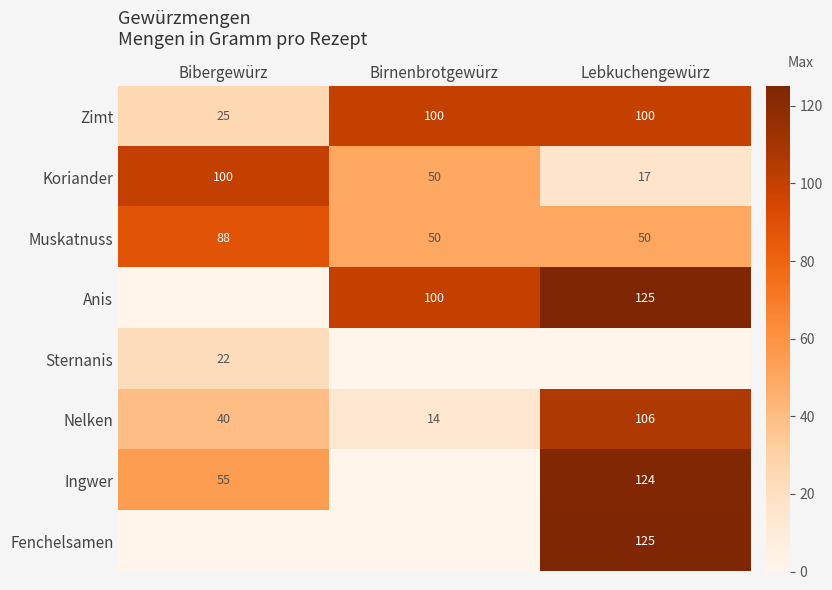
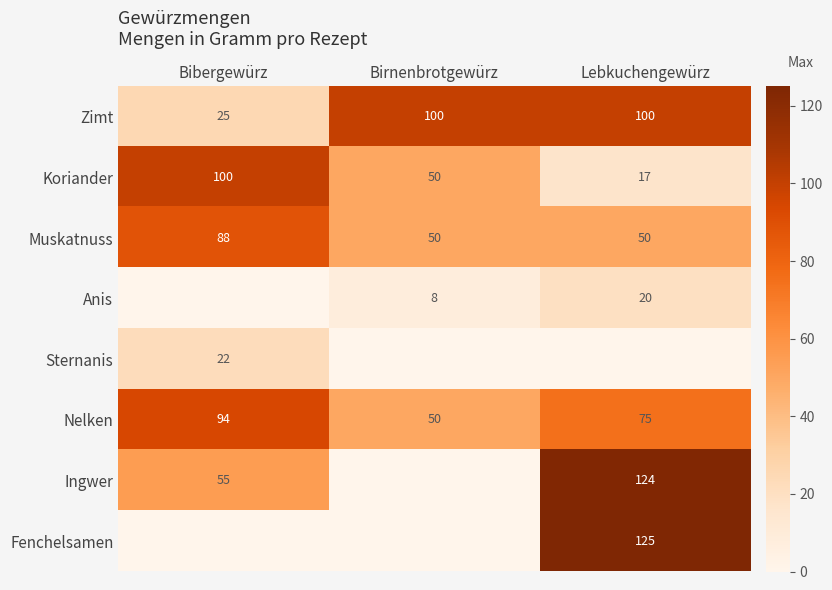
Anis, Birnenbrotgewürz: 100 -> 8
Anis, Lebkuchengewürz: 125 -> 20
Nelken, Bibergewürz: 40 -> 94
Nelken, Birnenbrotgewürz: 14 -> 50
Nelken, Lebkuchengewürz: 106 -> 75
